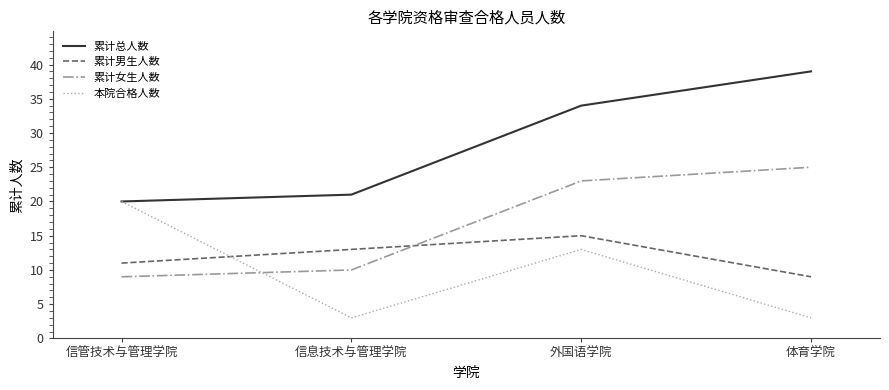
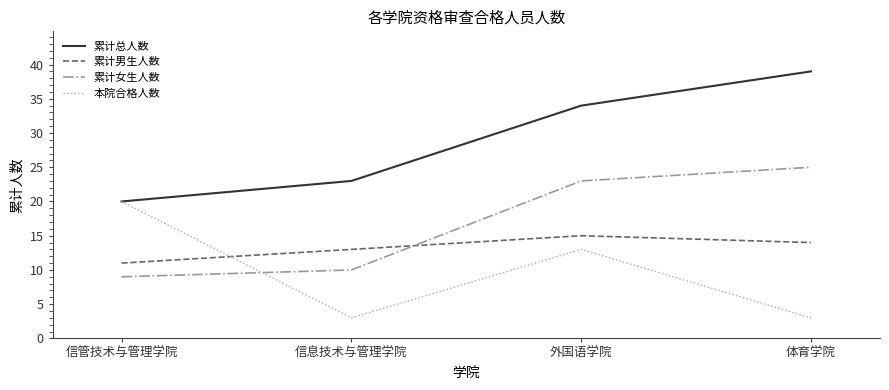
累计总人数, 信息技术与管理学院: 21 -> 23
累计男生人数, 体育学院: 9 -> 14
